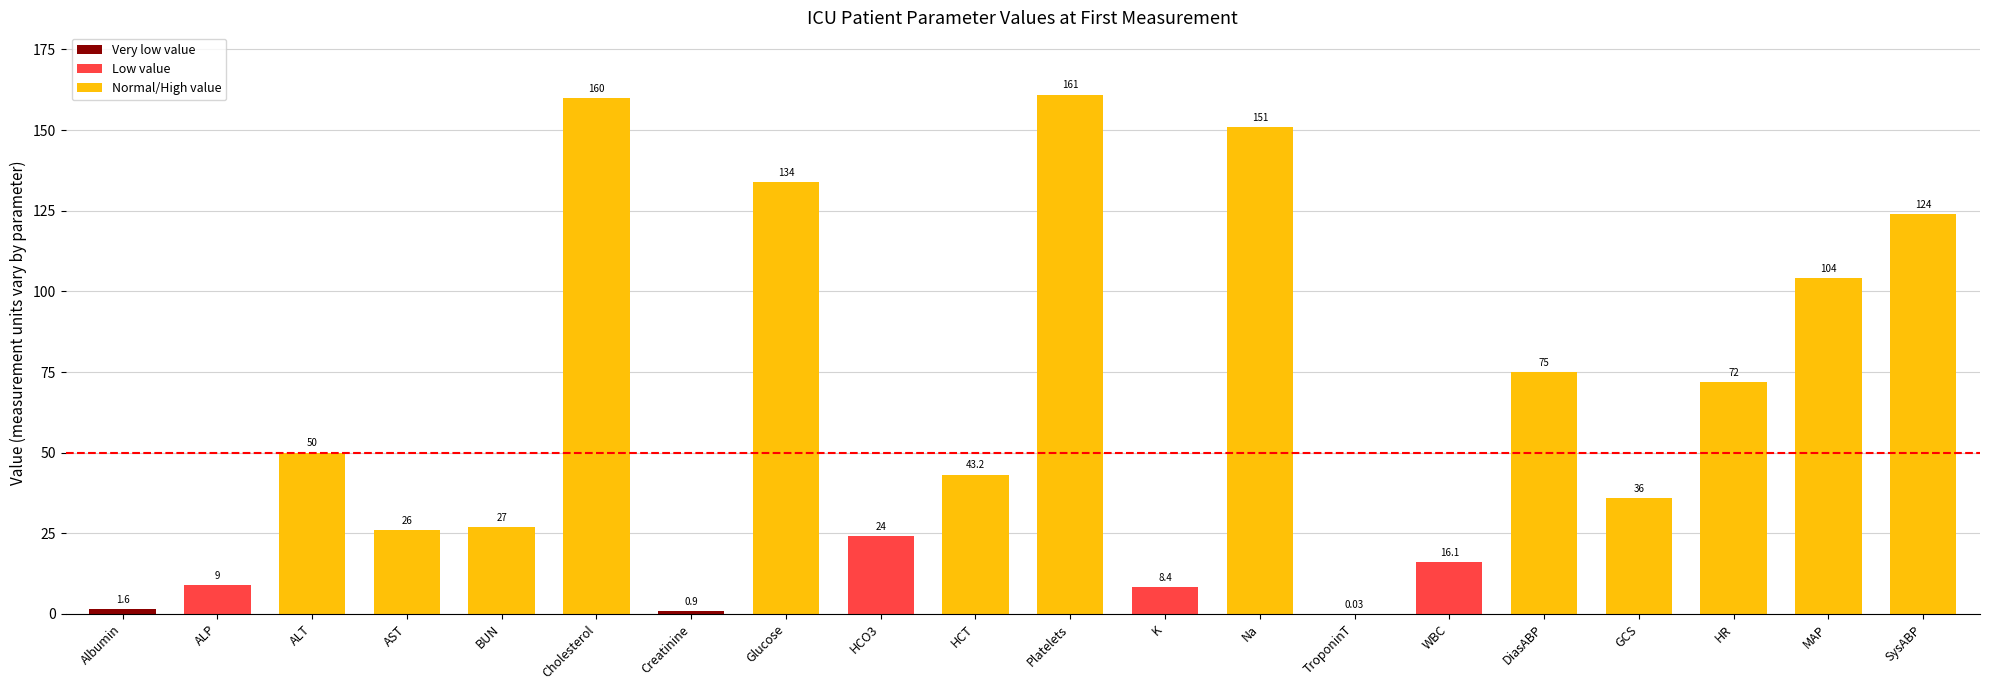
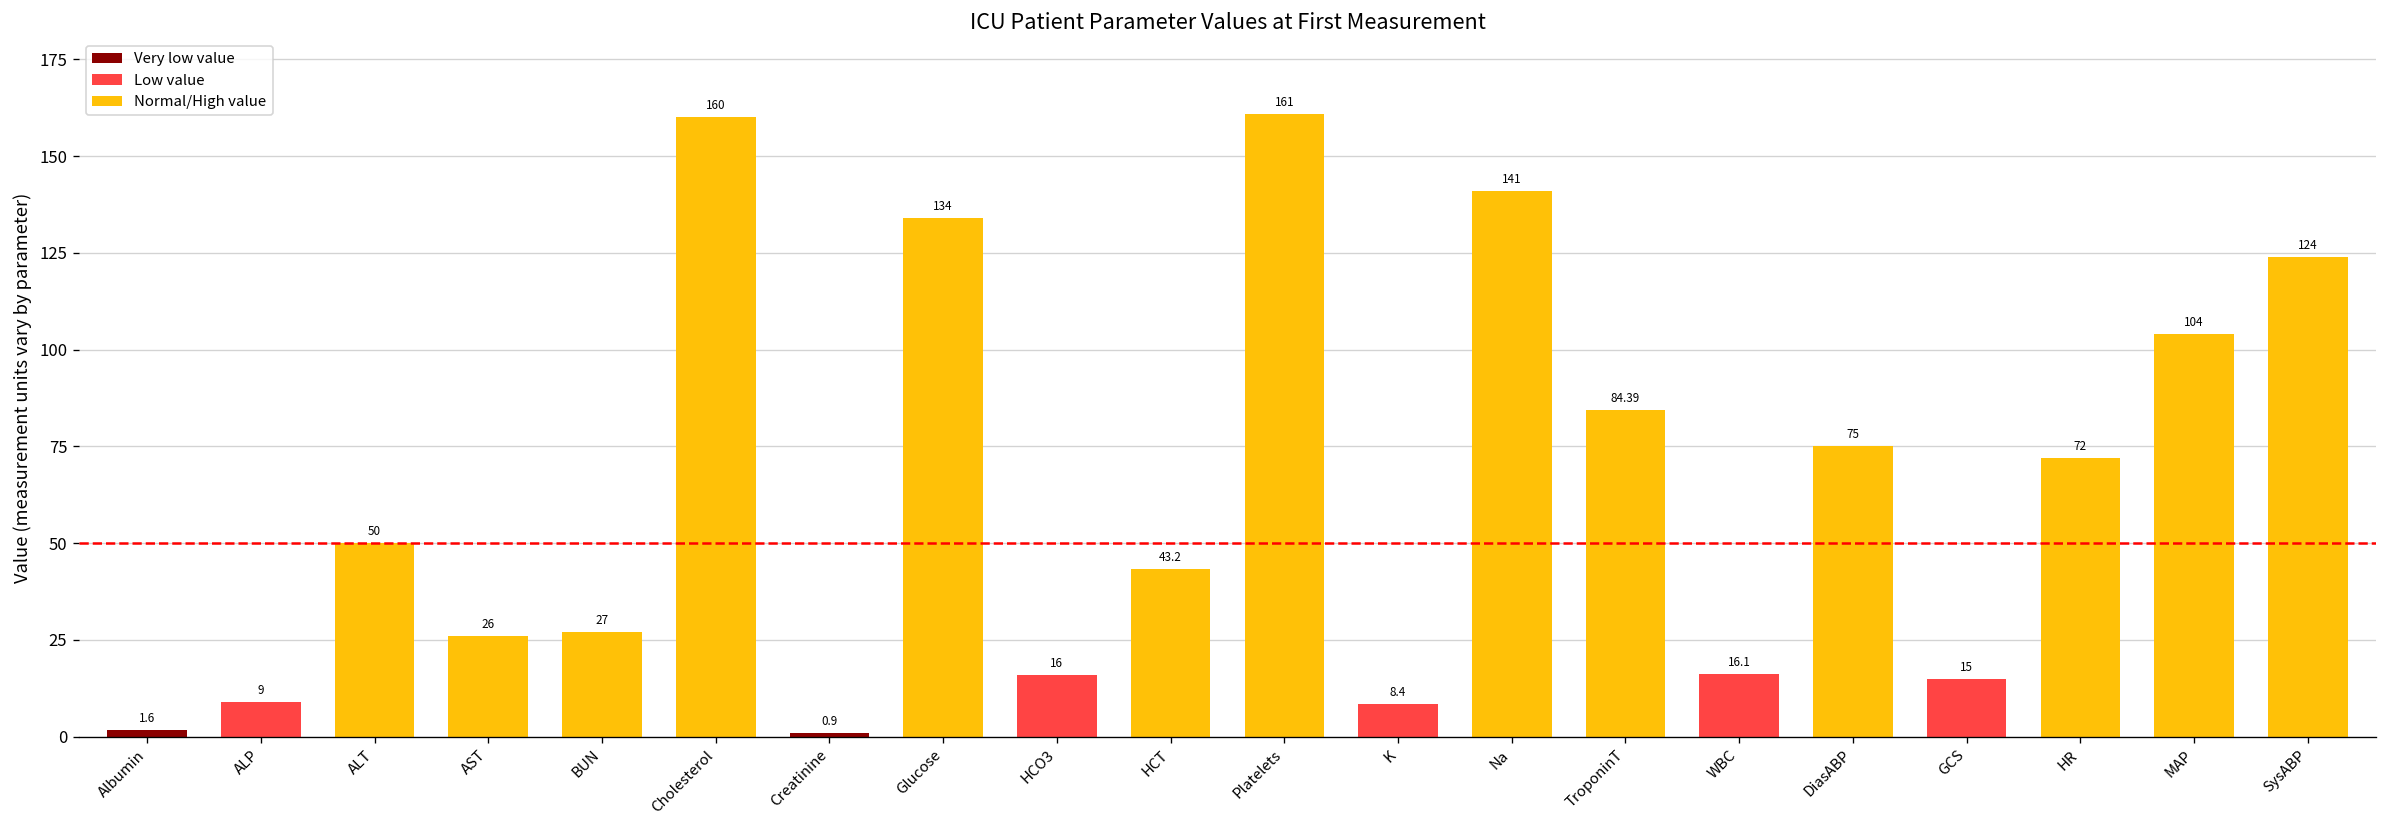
HCO3: 24 -> 16
Na: 151 -> 141
TroponinT: 0.03 -> 84.39
GCS: 36 -> 15
